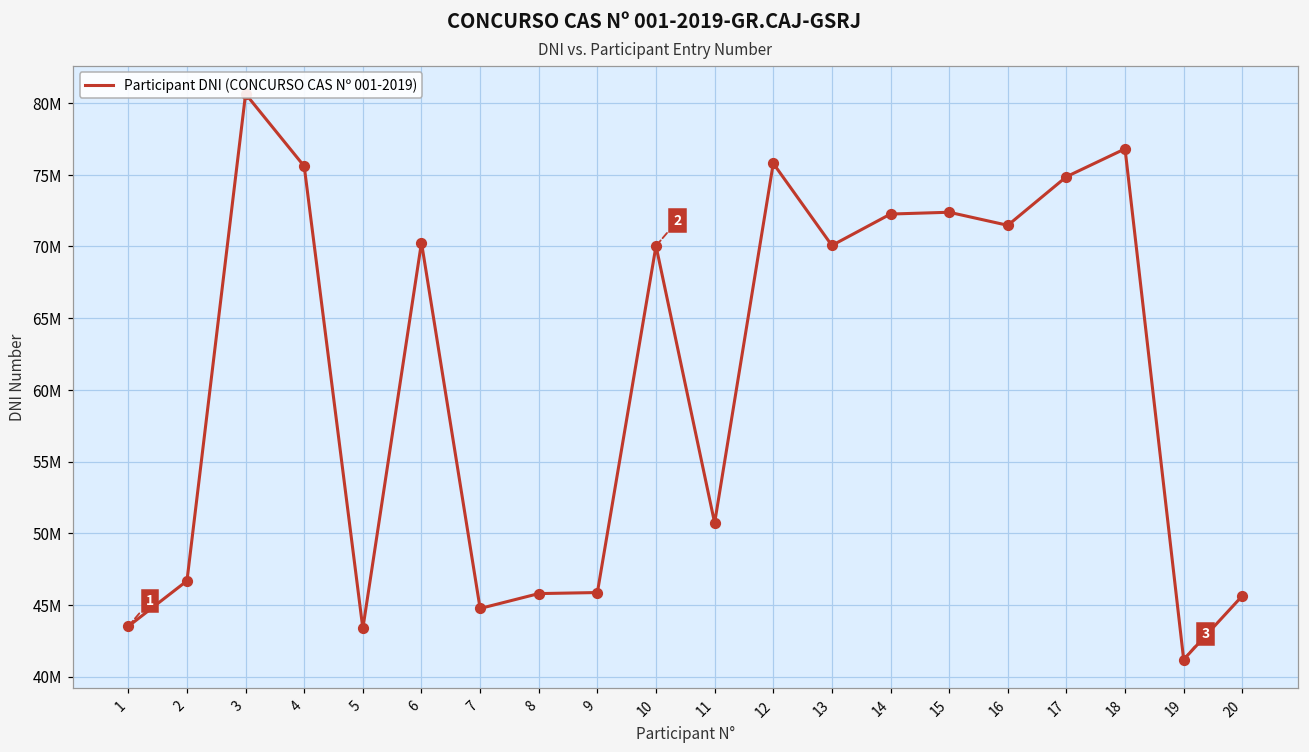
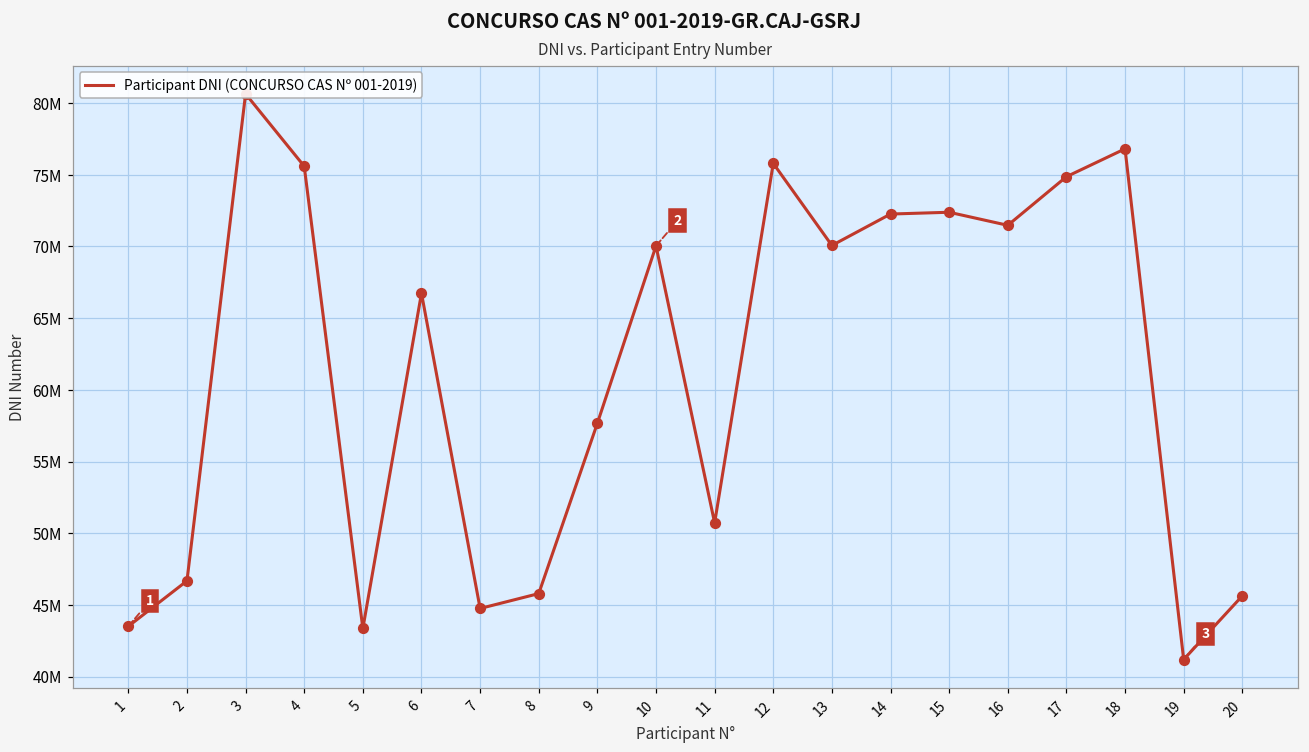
6: 70300000 -> 66700000
9: 45900000 -> 57700000
